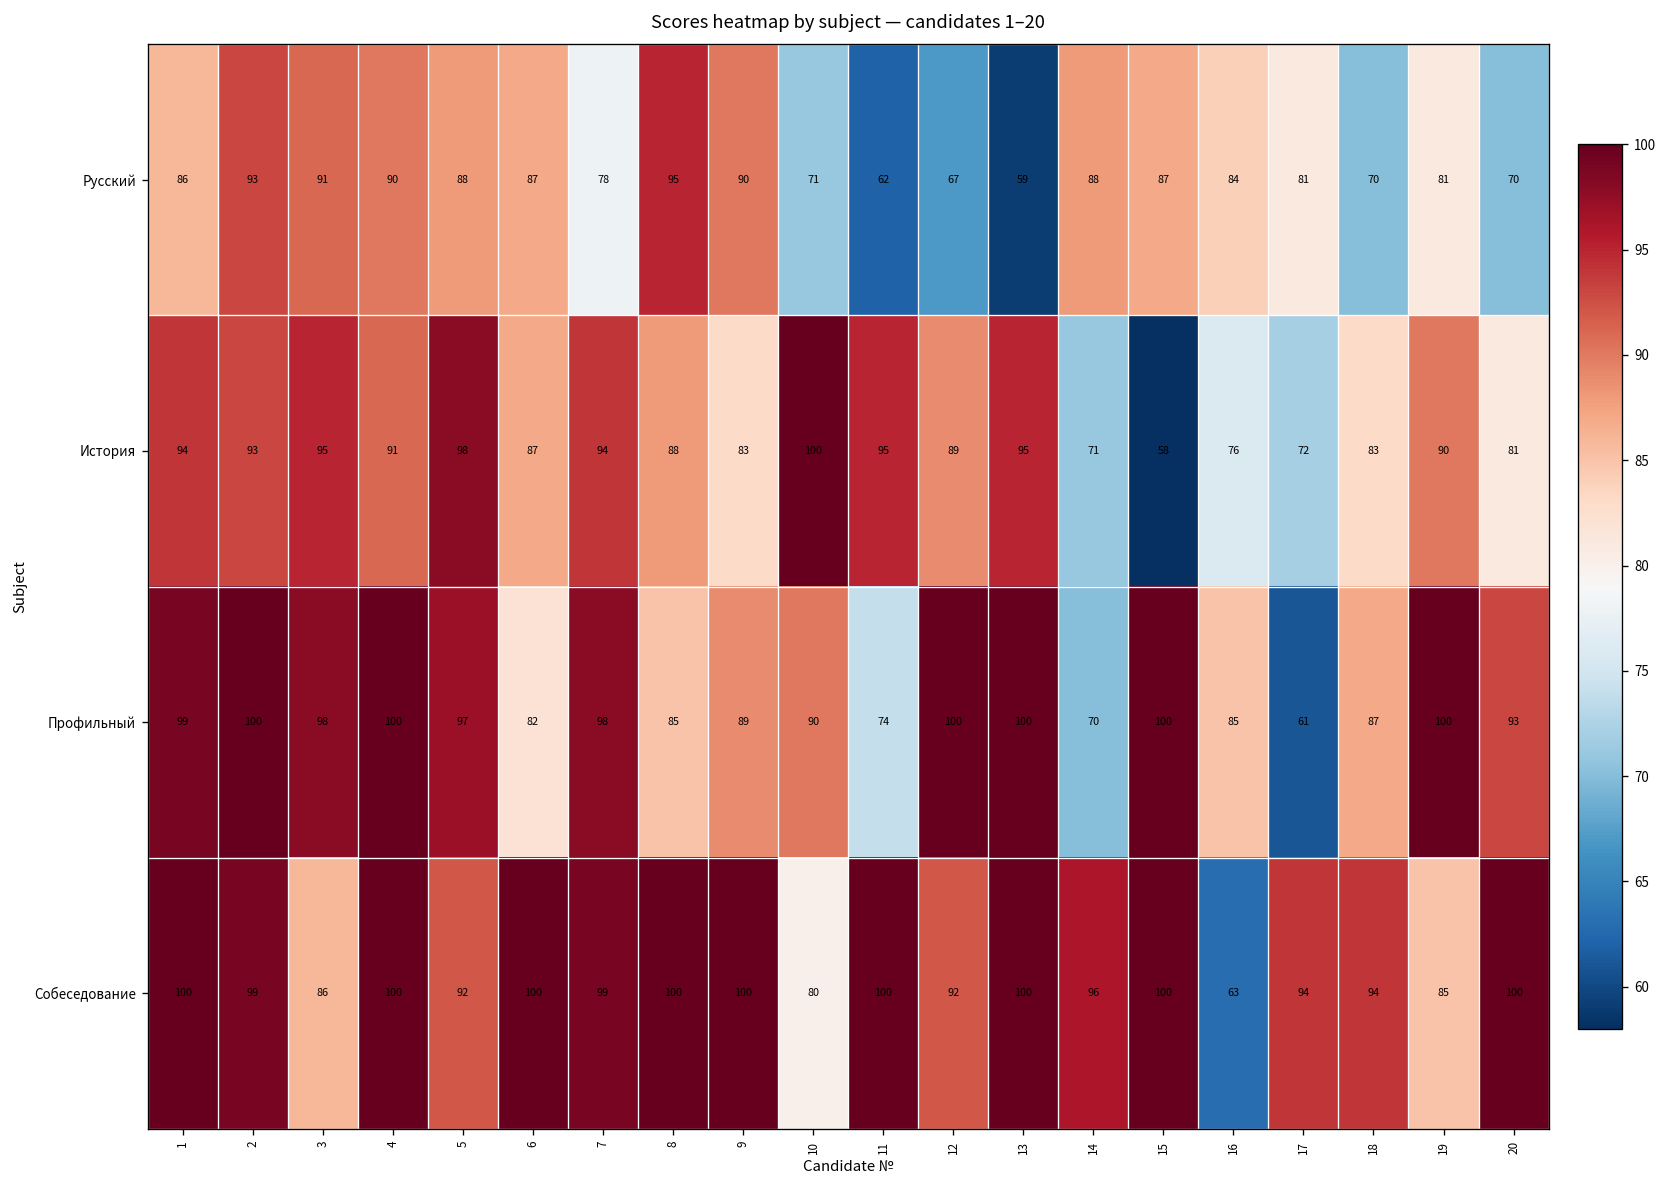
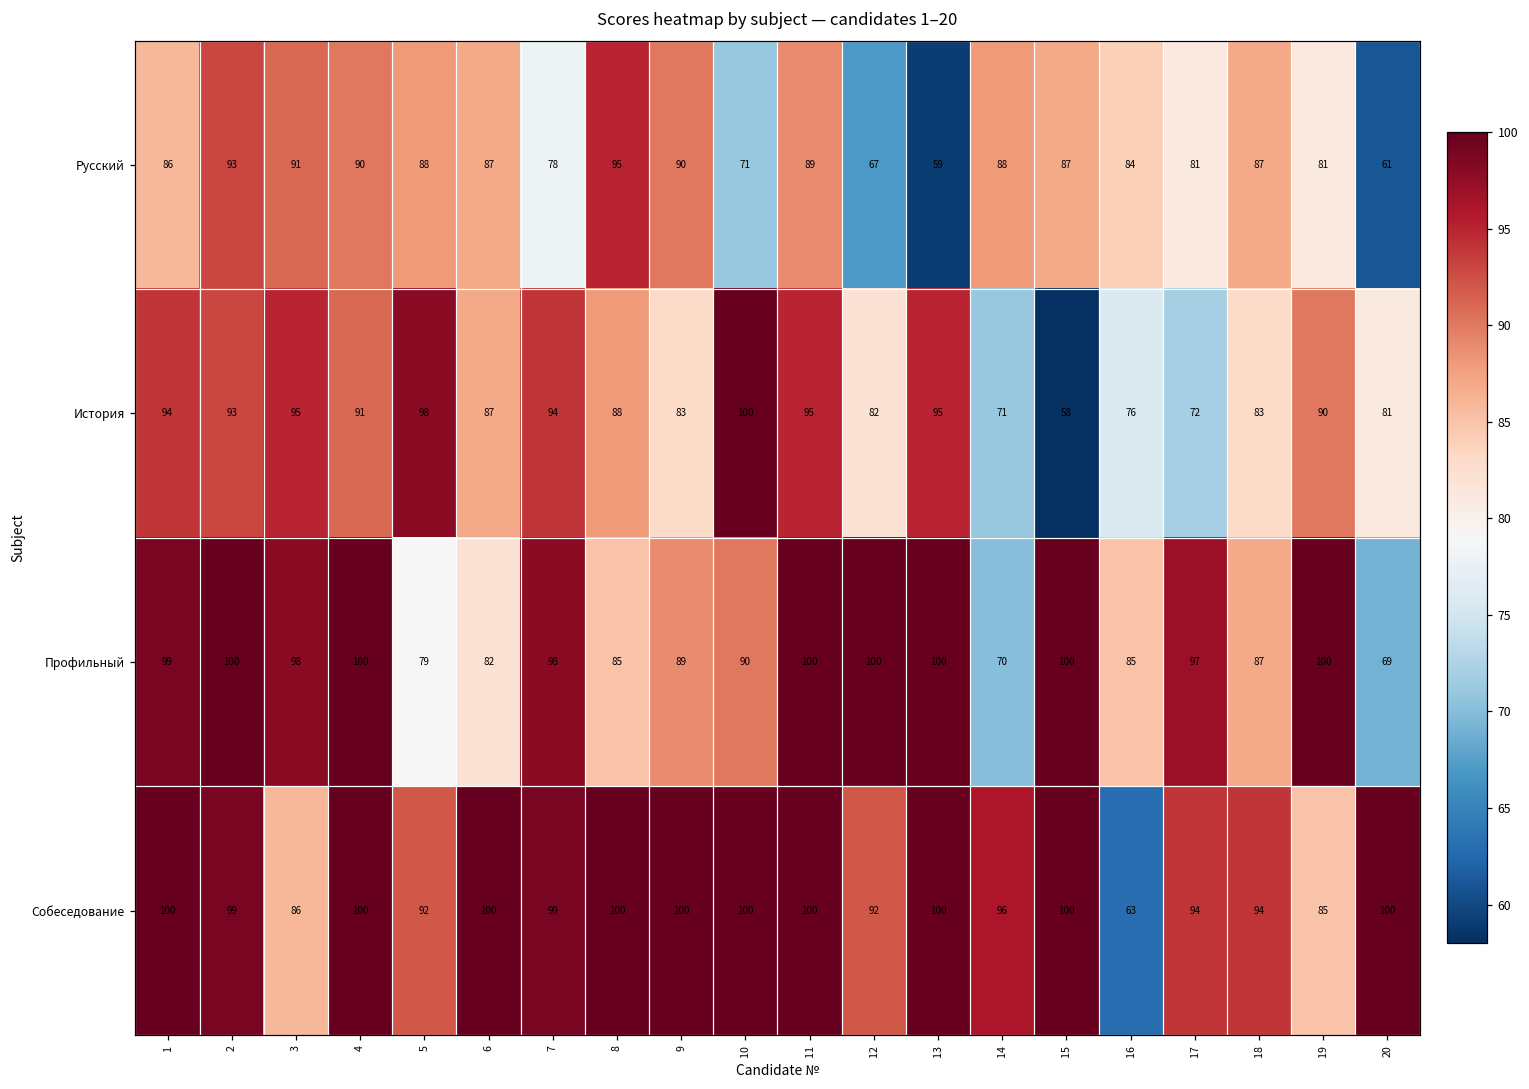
Русский, 11: 62 -> 89
Русский, 18: 70 -> 87
Русский, 20: 70 -> 61
История, 12: 89 -> 82
Профильный, 5: 97 -> 79
Профильный, 11: 74 -> 100
Профильный, 17: 61 -> 97
Профильный, 20: 93 -> 69
Собеседование, 10: 80 -> 100
